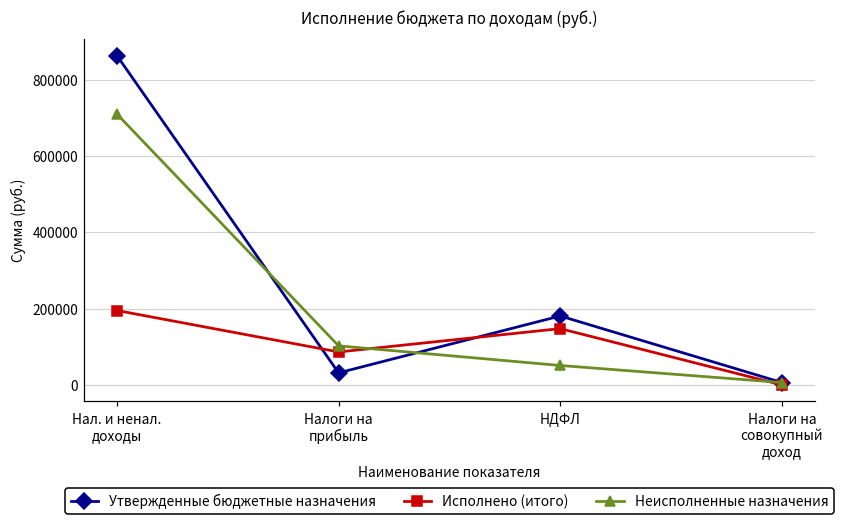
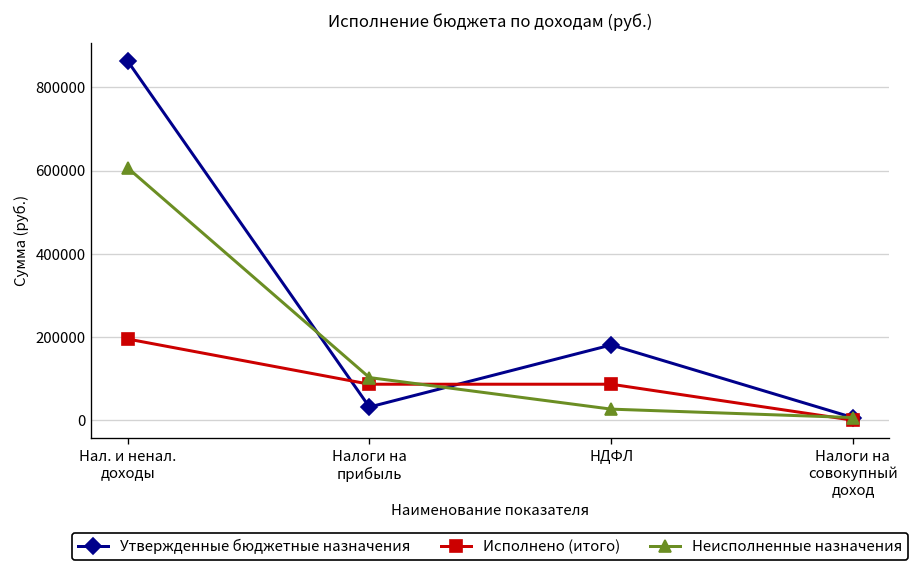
Неисполненные назначения, Нал. и ненал. доходы: 710000 -> 610000
Исполнено (итого), НДФЛ: 150000 -> 90000
Неисполненные назначения, НДФЛ: 50000 -> 30000
